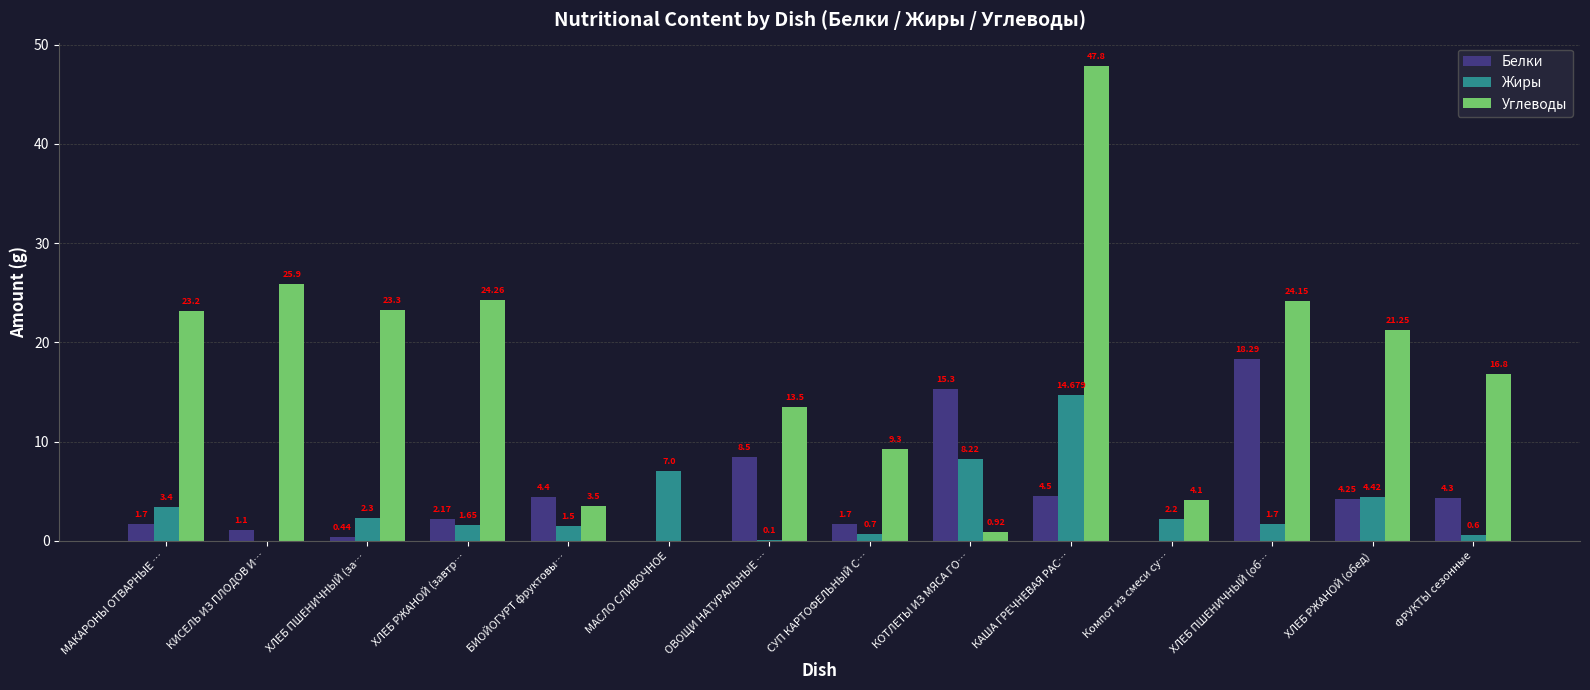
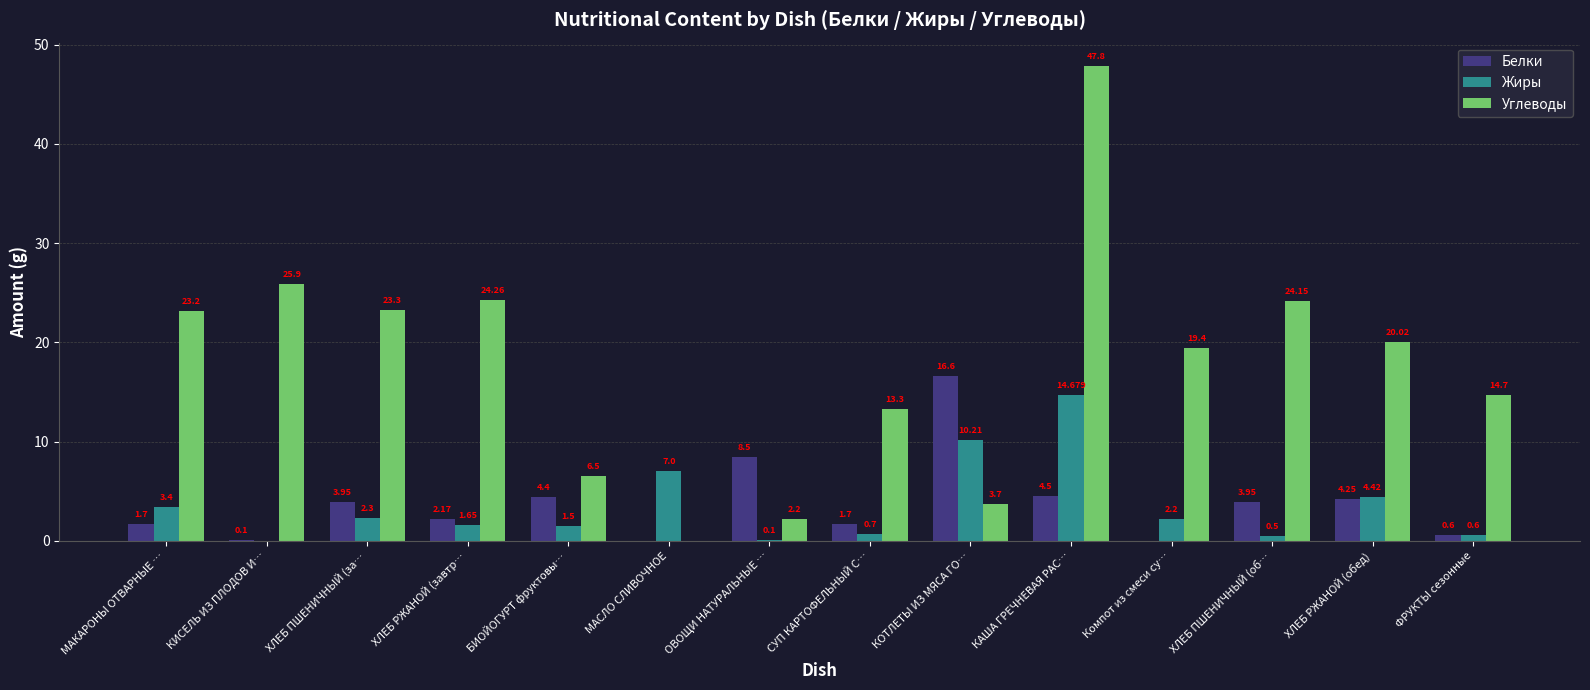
Белки, КИСЕЛЬ ИЗ ПЛОДОВ И…: 1.1 -> 0.1
Белки, ХЛЕБ ПШЕНИЧНЫЙ (за…: 0.44 -> 3.95
Углеводы, БИОЙОГУРТ фруктовы…: 3.5 -> 6.5
Углеводы, ОВОЩИ НАТУРАЛЬНЫЕ …: 13.5 -> 2.2
Углеводы, СУП КАРТОФЕЛЬНЫЙ С…: 9.3 -> 13.3
Белки, КОТЛЕТЫ ИЗ МЯСА ГО…: 15.3 -> 16.6
Жиры, КОТЛЕТЫ ИЗ МЯСА ГО…: 8.22 -> 10.21
Углеводы, КОТЛЕТЫ ИЗ МЯСА ГО…: 0.92 -> 3.7
Углеводы, Компот из смеси су…: 4.1 -> 19.4
Белки, ХЛЕБ ПШЕНИЧНЫЙ (об…: 18.29 -> 3.95
Жиры, ХЛЕБ ПШЕНИЧНЫЙ (об…: 1.7 -> 0.5
Углеводы, ХЛЕБ РЖАНОЙ (обед): 21.25 -> 20.02
Белки, ФРУКТЫ сезонные: 4.3 -> 0.6
Углеводы, ФРУКТЫ сезонные: 16.8 -> 14.7
